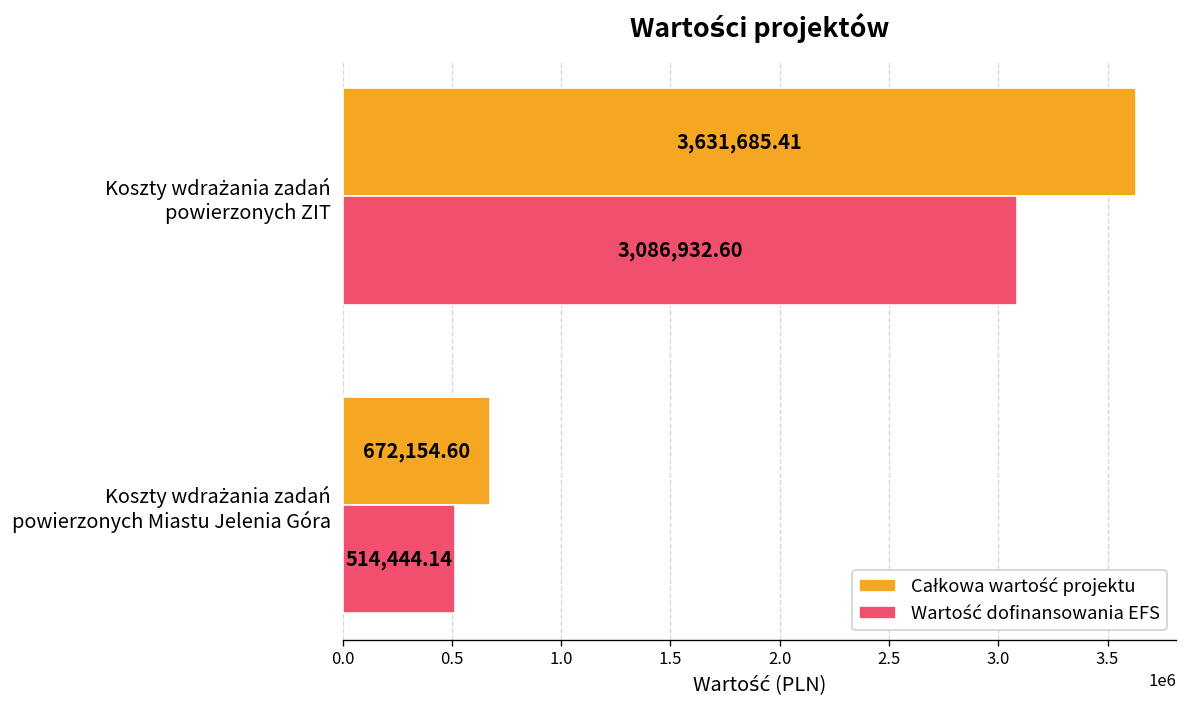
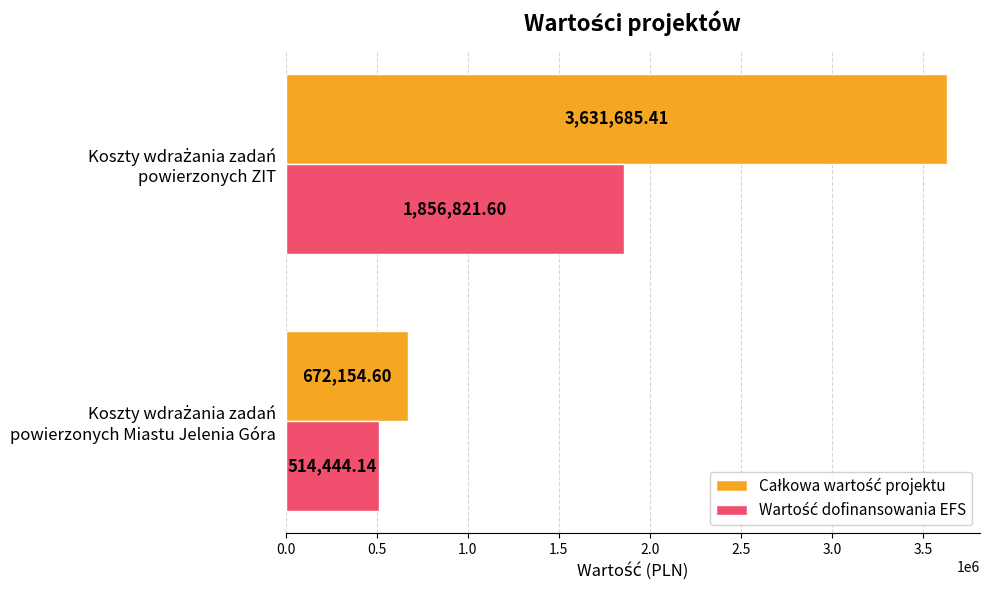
Wartość dofinansowania EFS, Koszty wdrażania zadań powierzonych ZIT: 3,086,932.60 -> 1,856,821.60
